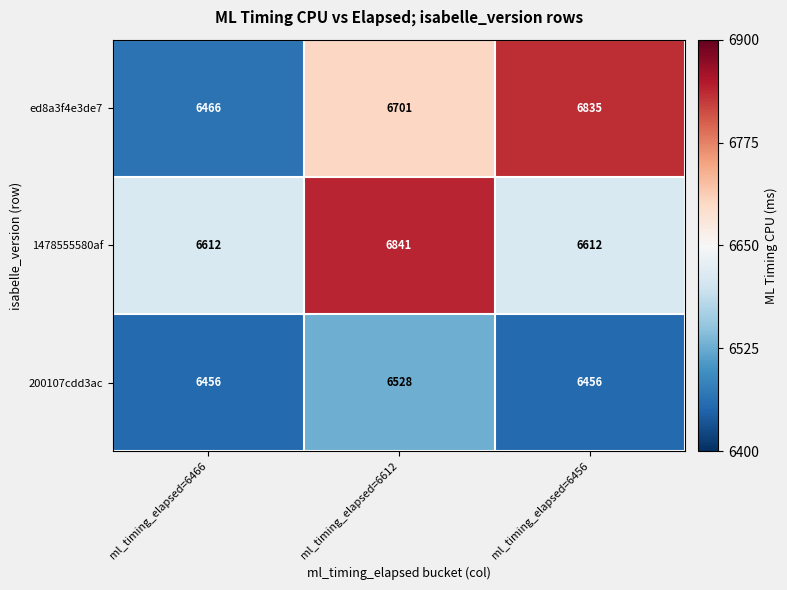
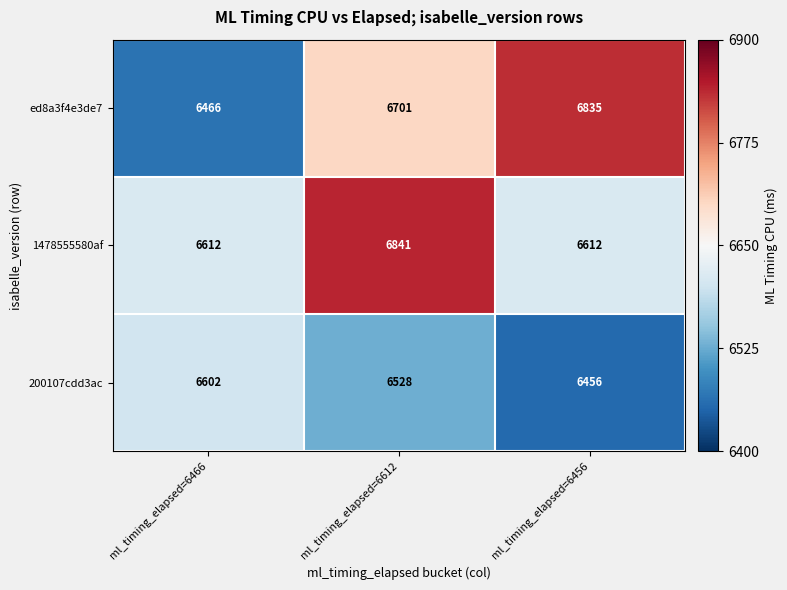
200107cdd3ac, ml_timing_elapsed=6466: 6456 -> 6602
